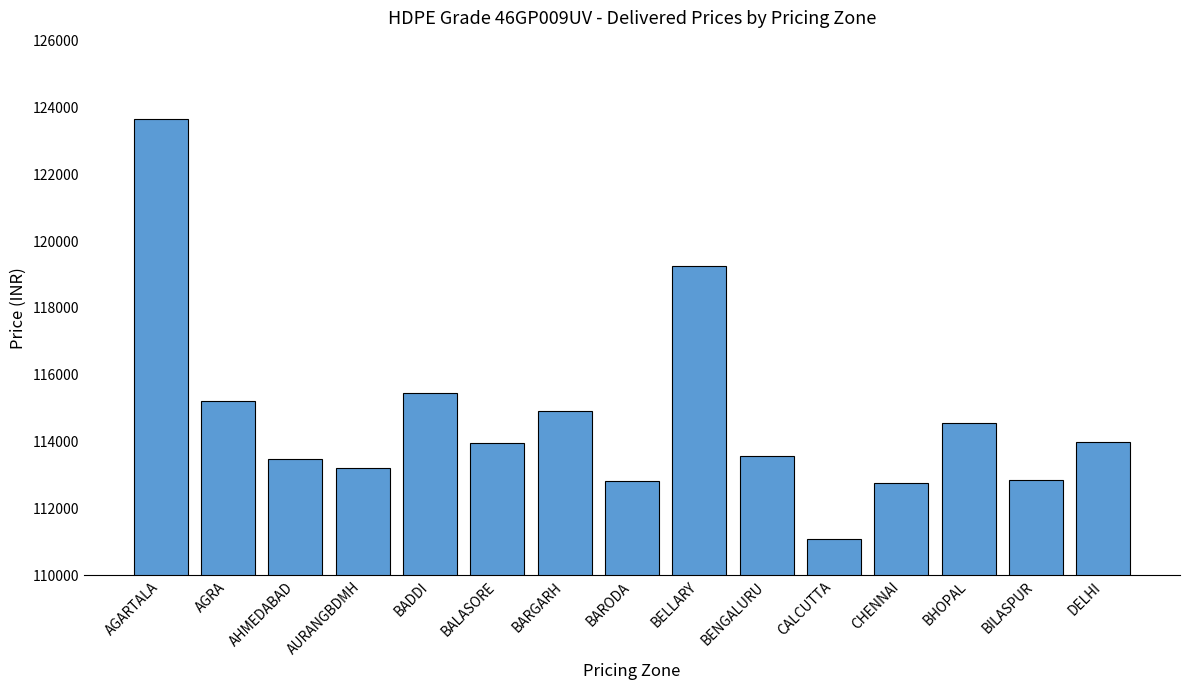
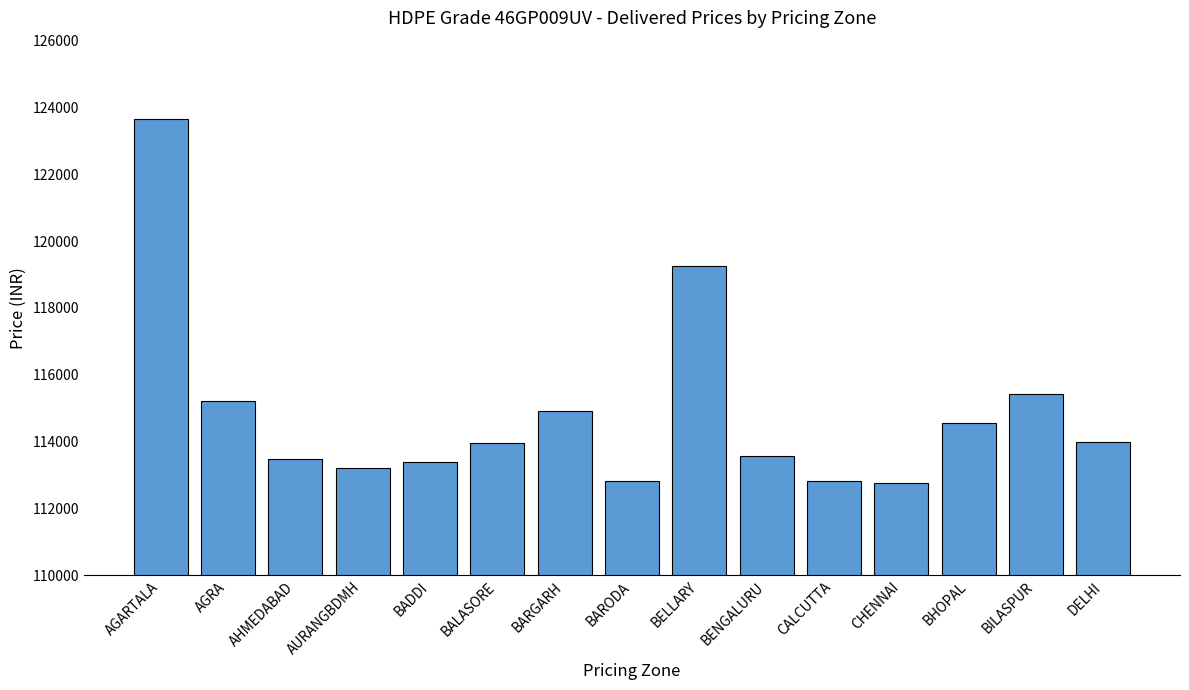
BADDI: 115500 -> 113400
CALCUTTA: 111100 -> 112800
BILASPUR: 112800 -> 115400
